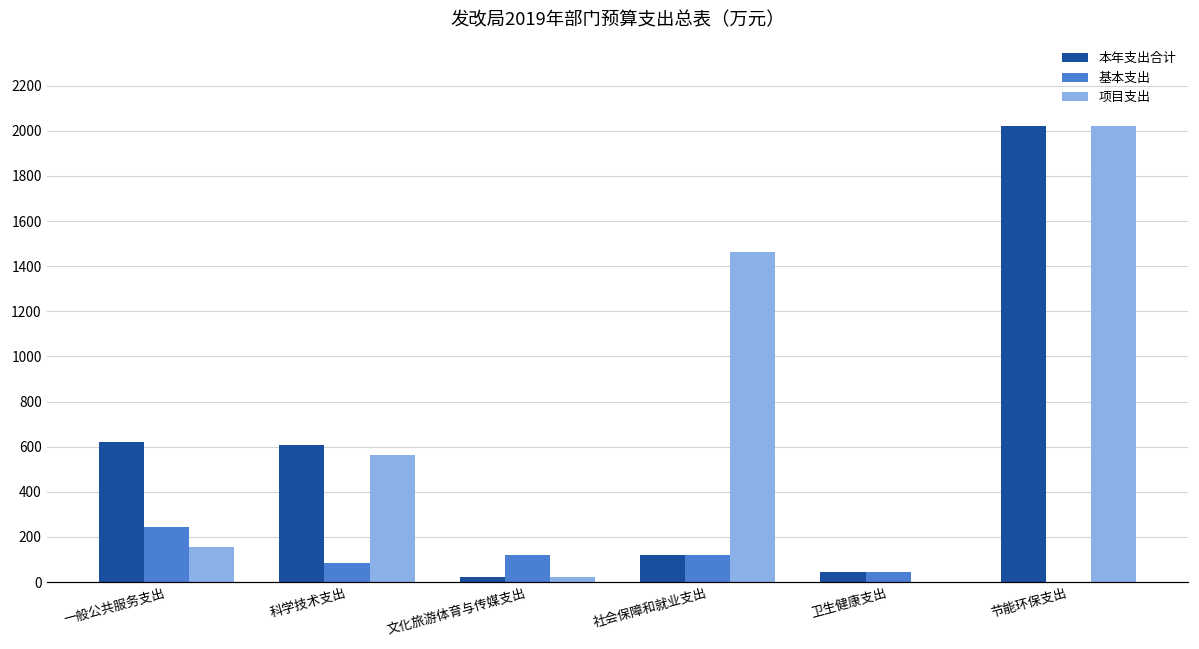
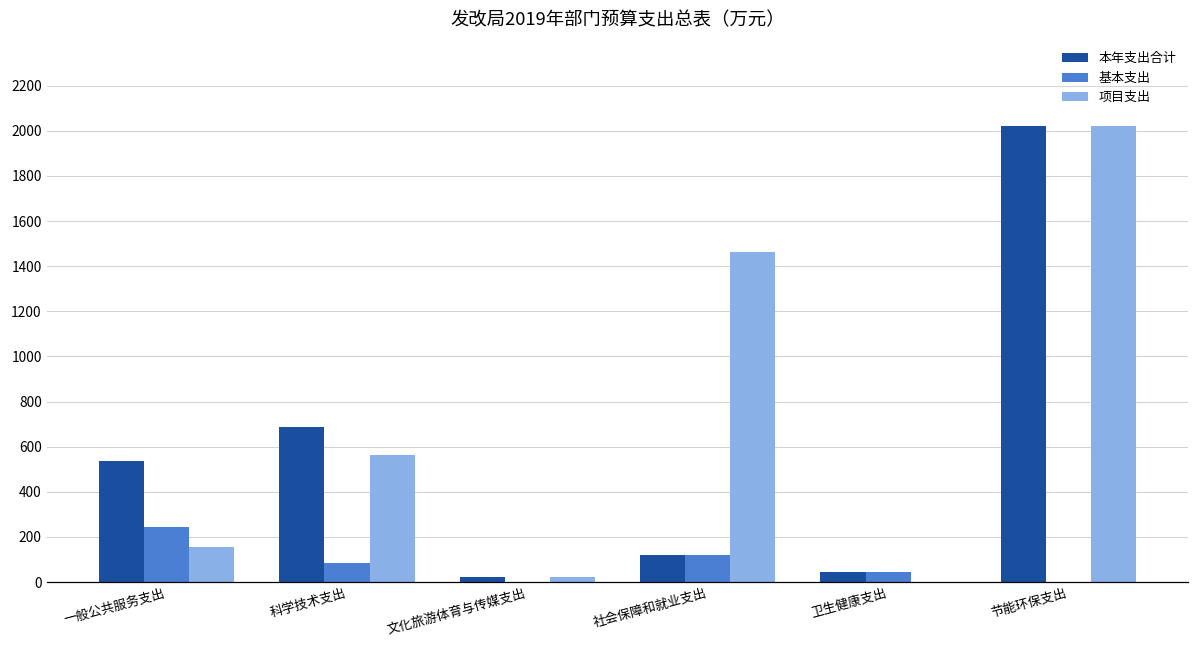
本年支出合计, 一般公共服务支出: 620 -> 540
本年支出合计, 科学技术支出: 610 -> 690
基本支出, 文化旅游体育与传媒支出: 120 -> 0
